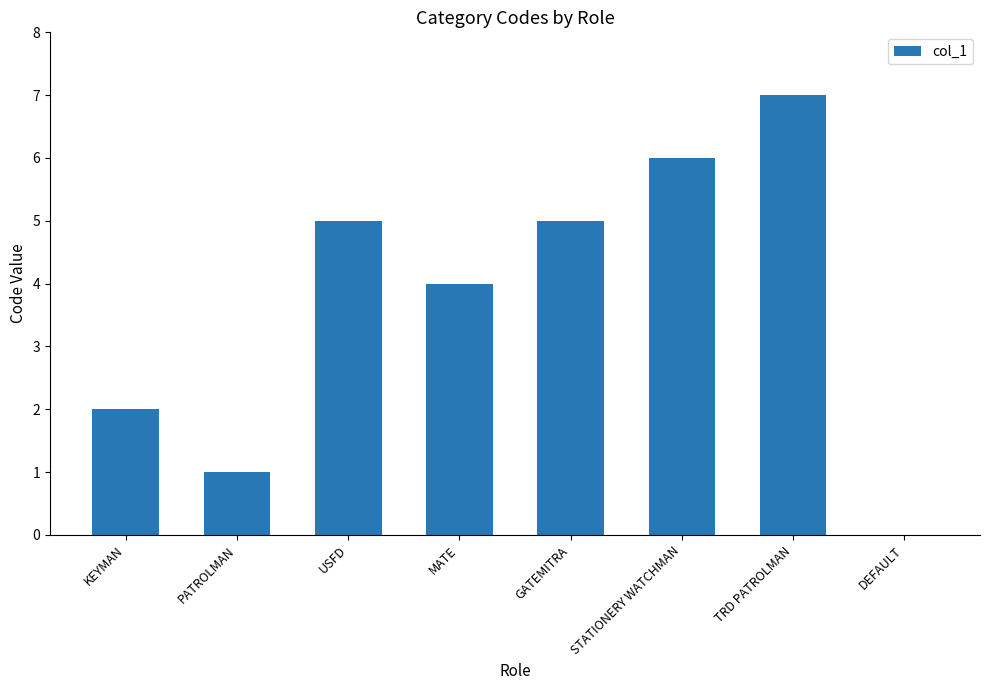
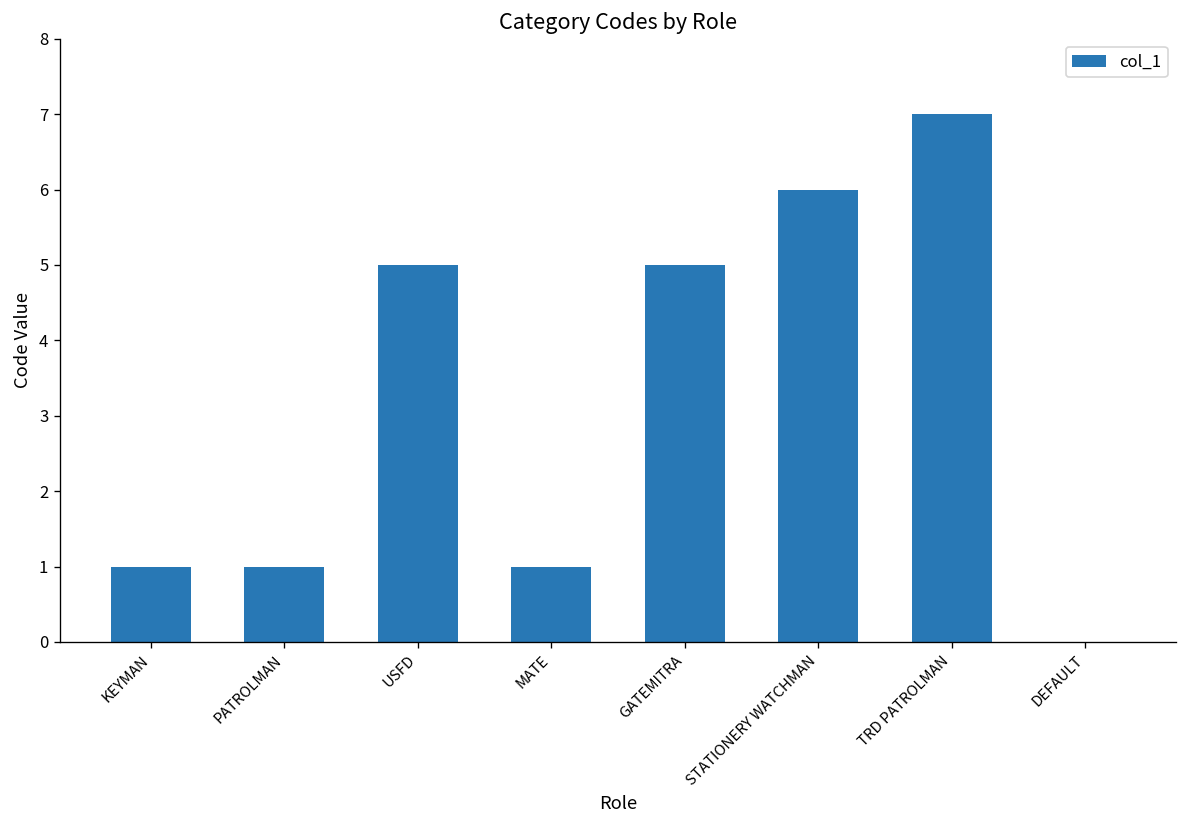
KEYMAN: 2 -> 1
MATE: 4 -> 1
